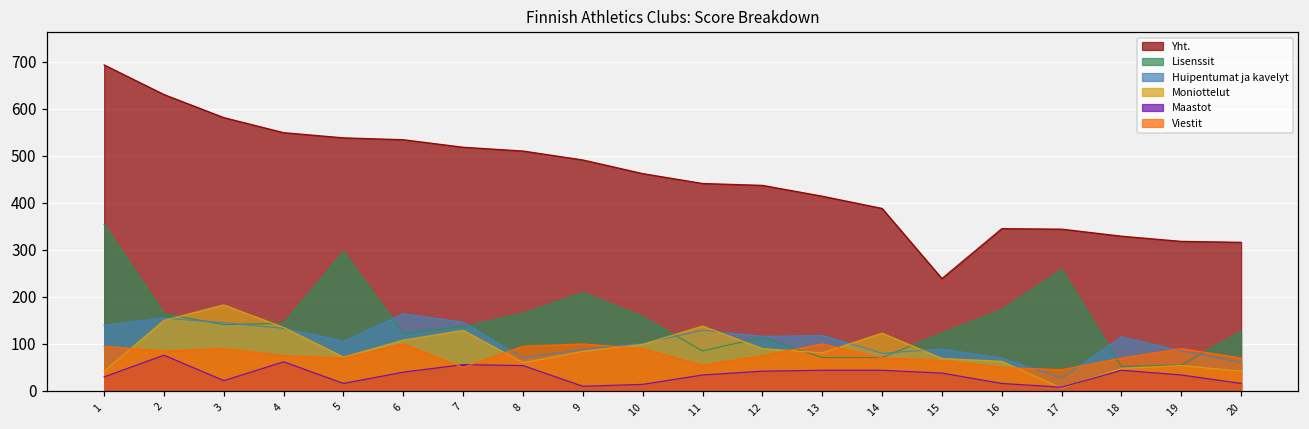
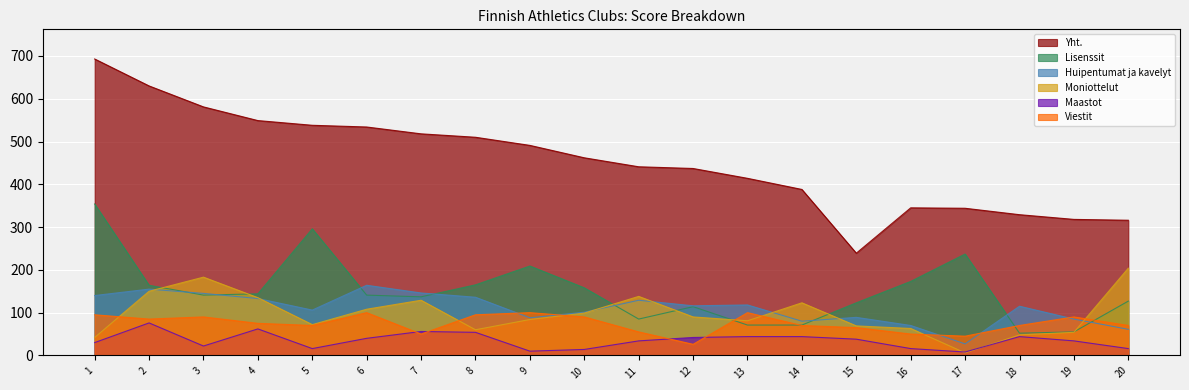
Lisenssit, 6: 120 -> 140
Huipentumat ja kavelyt, 8: 70 -> 140
Viestit, 12: 80 -> 30
Lisenssit, 17: 260 -> 240
Moniottelut, 20: 40 -> 200
